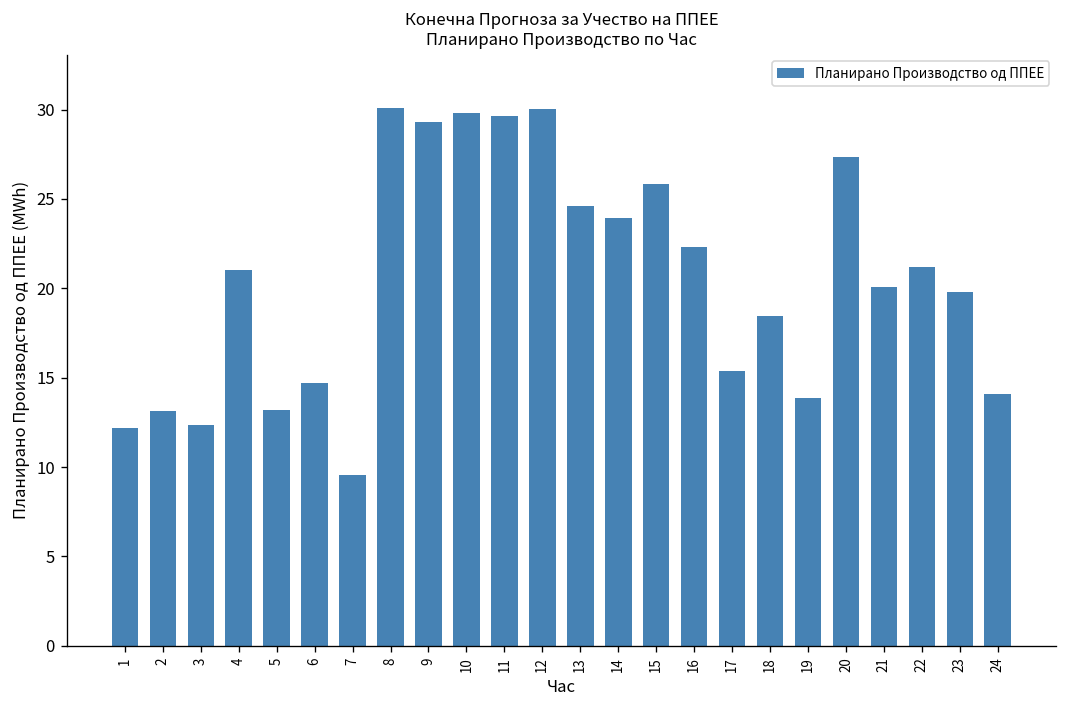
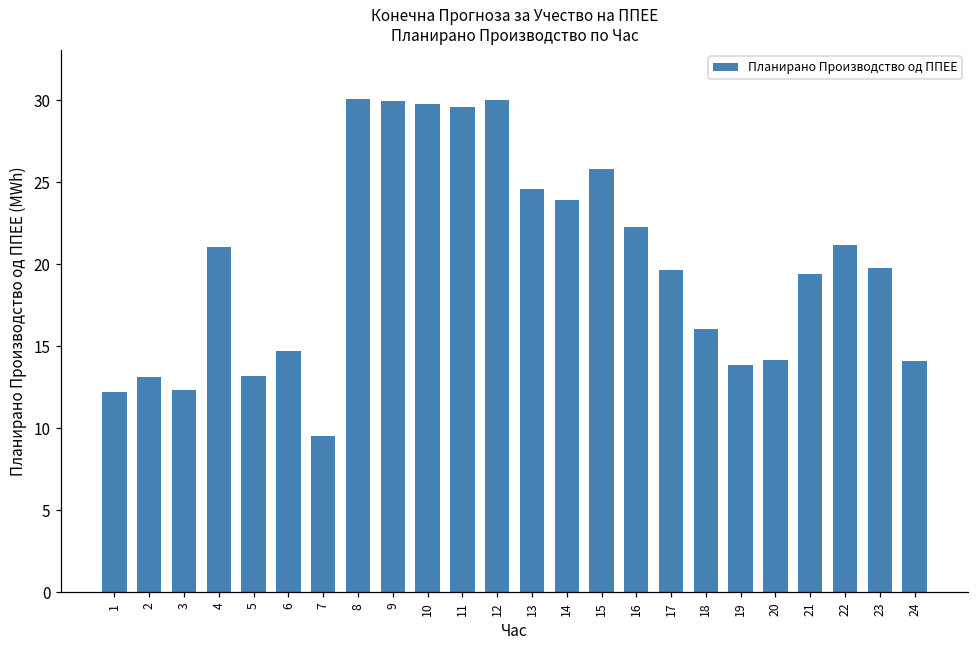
9: 29.3 -> 30.0
17: 15.4 -> 19.7
18: 18.4 -> 16.0
20: 27.3 -> 14.2
21: 20.1 -> 19.4
